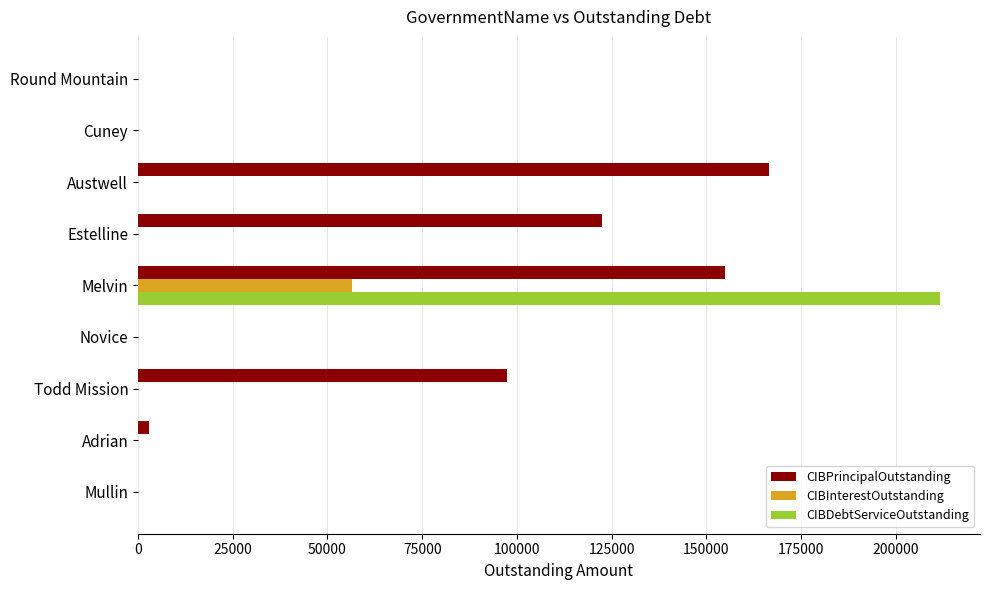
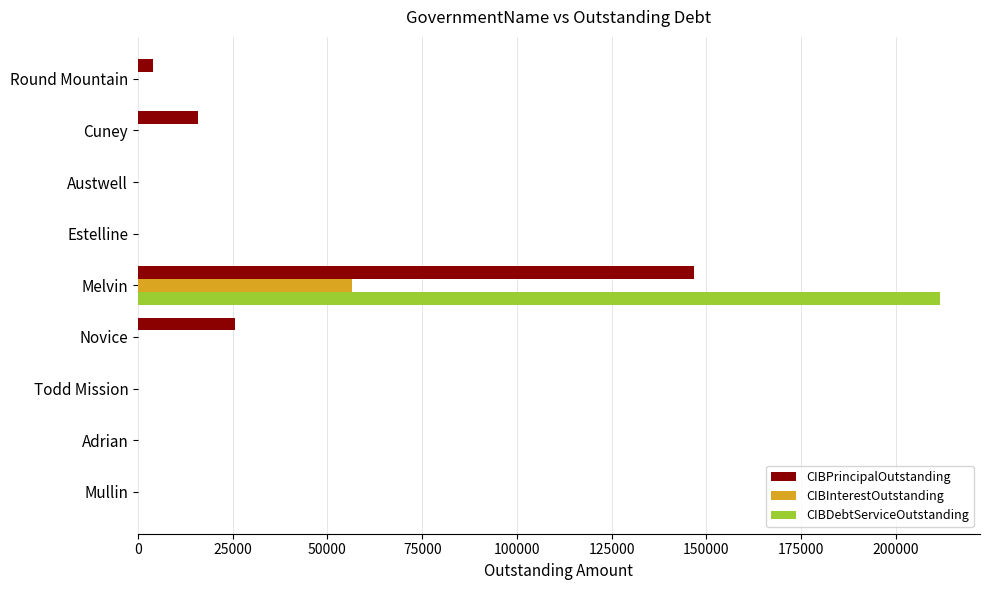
CIBPrincipalOutstanding, Round Mountain: 0 -> 4000
CIBPrincipalOutstanding, Cuney: 0 -> 16000
CIBPrincipalOutstanding, Austwell: 167000 -> 0
CIBPrincipalOutstanding, Estelline: 122000 -> 0
CIBPrincipalOutstanding, Melvin: 155000 -> 147000
CIBPrincipalOutstanding, Novice: 0 -> 26000
CIBPrincipalOutstanding, Todd Mission: 97000 -> 0
CIBPrincipalOutstanding, Adrian: 3000 -> 0
